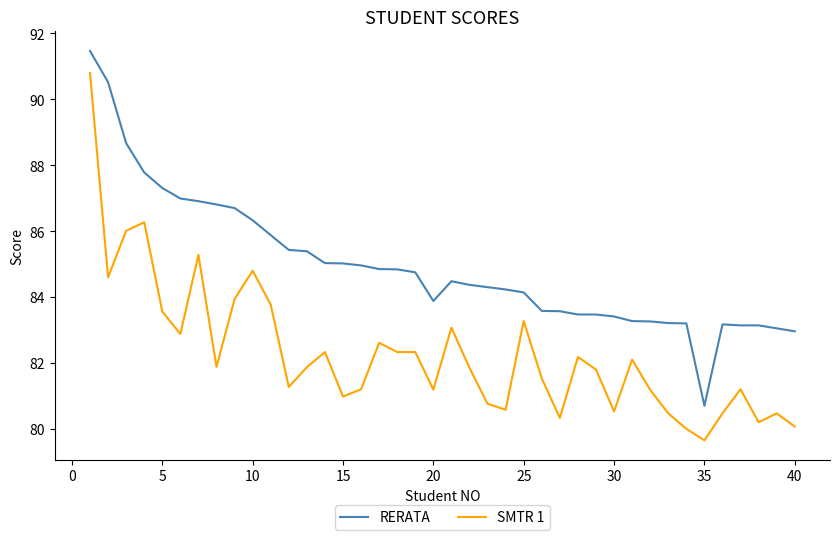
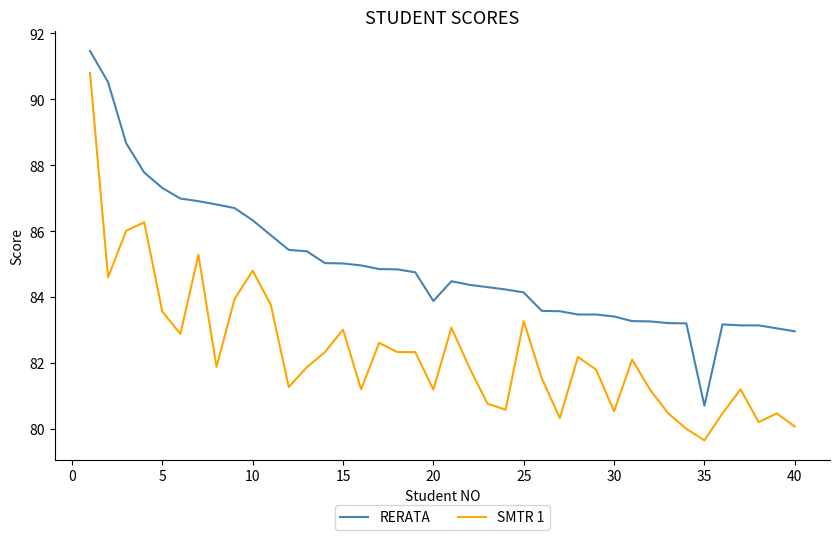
SMTR 1, 15: 81.0 -> 83.0
